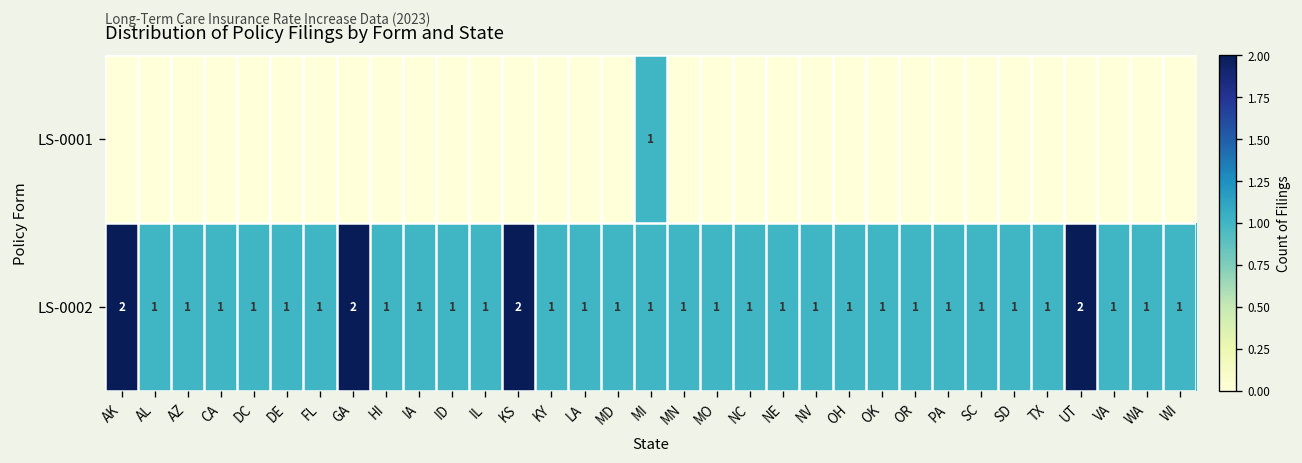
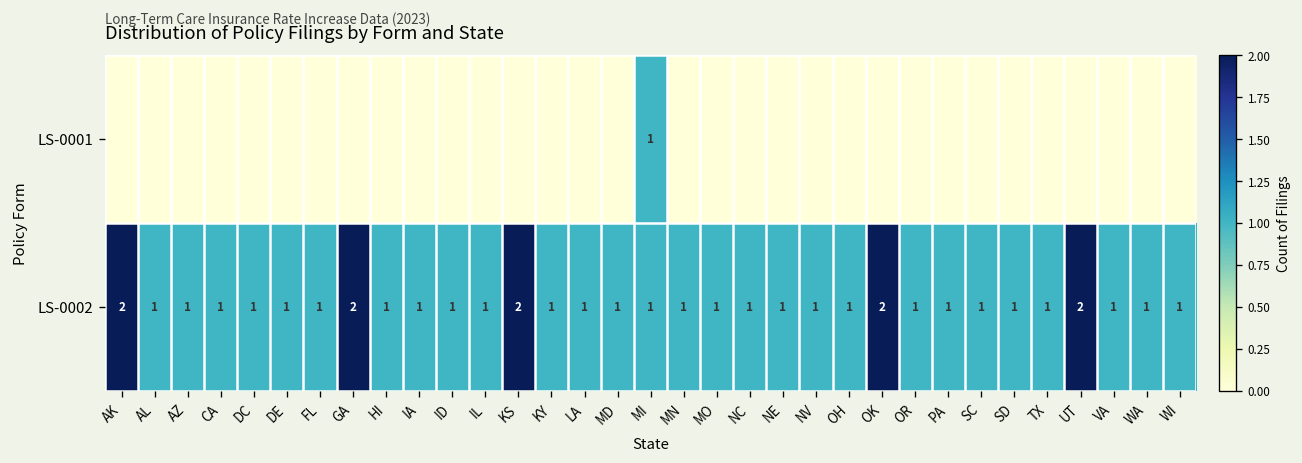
LS-0002, OK: 1 -> 2
